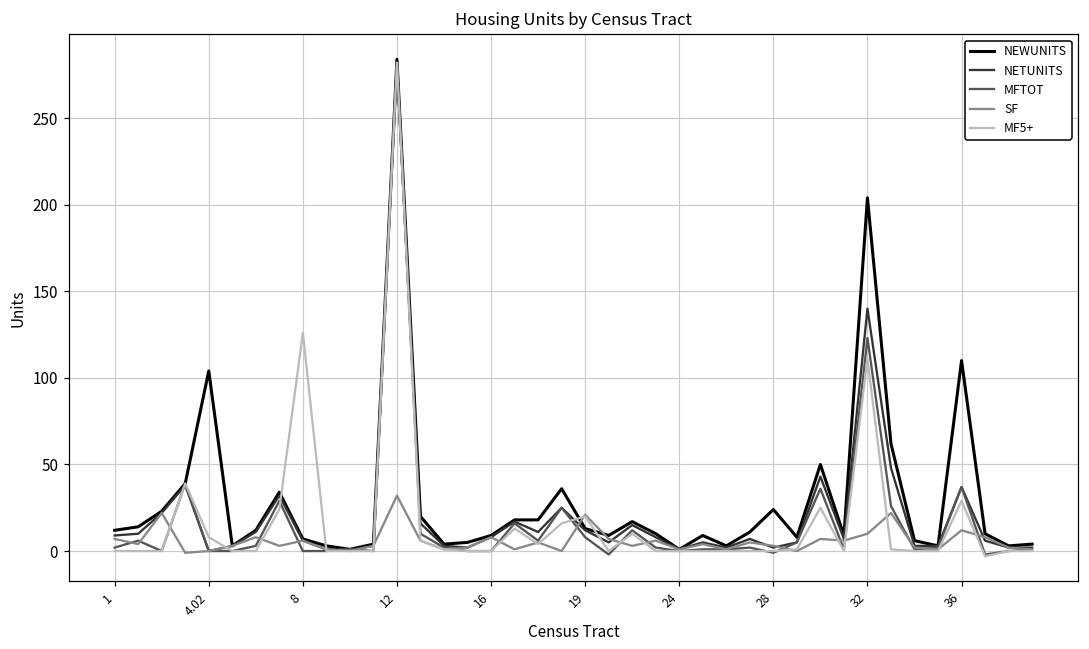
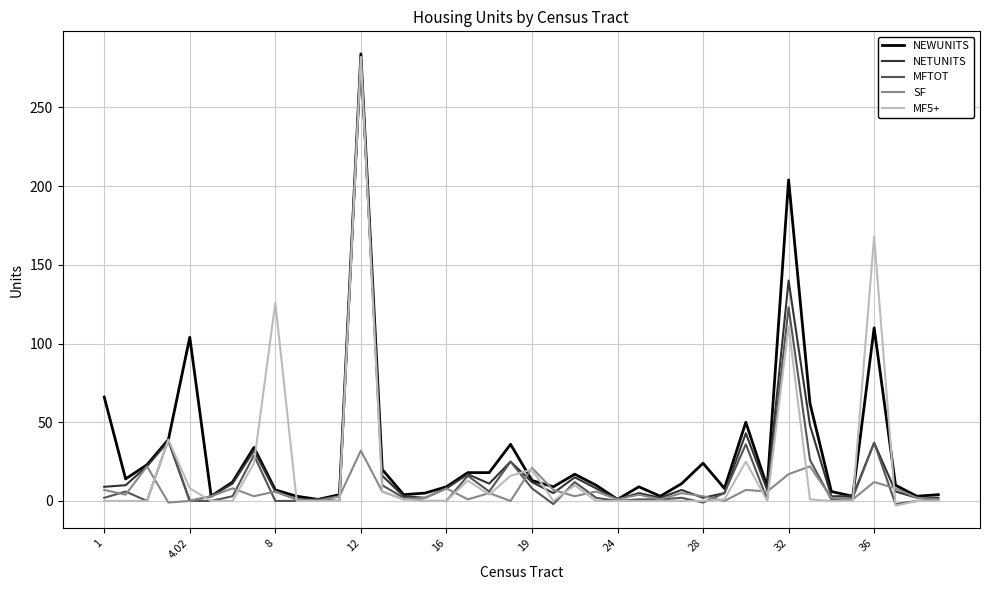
NEWUNITS, 1: 12 -> 66
SF, 32: 10 -> 17
MF5+, 36: 29 -> 168
